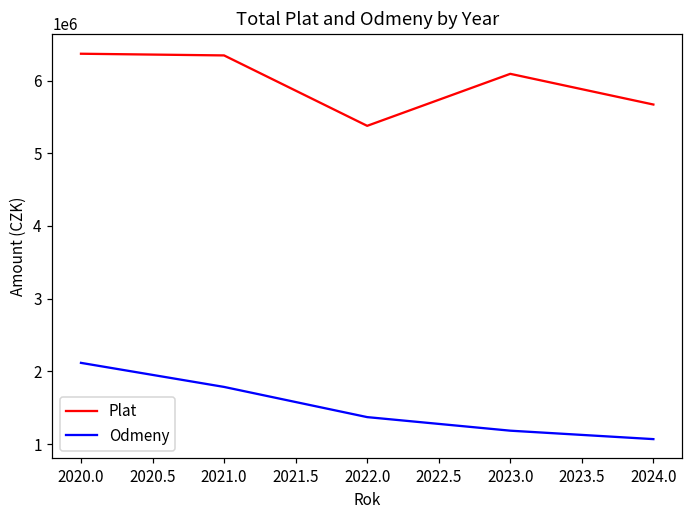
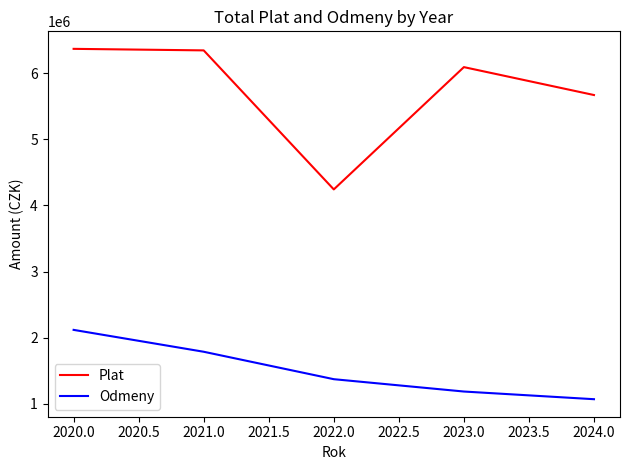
Plat, 2022.0: 5400000 -> 4200000
